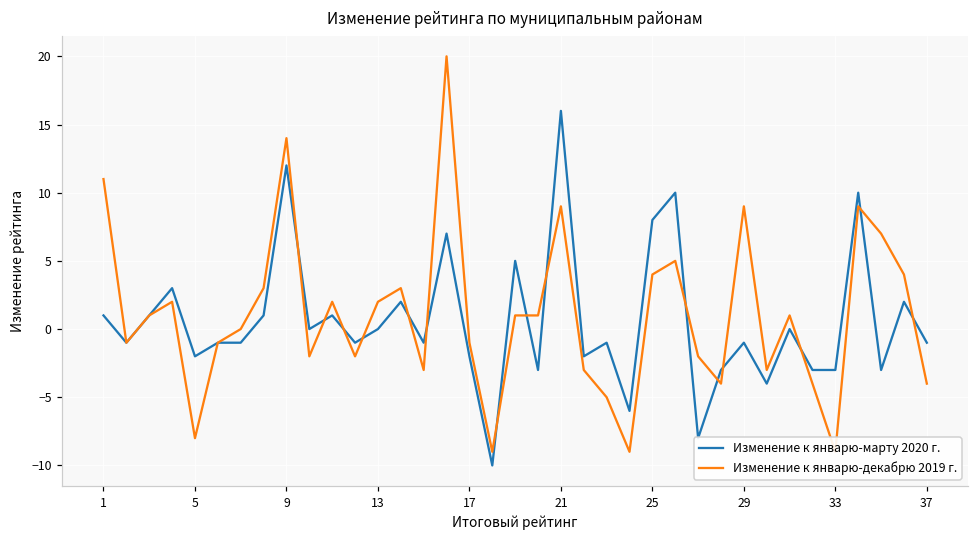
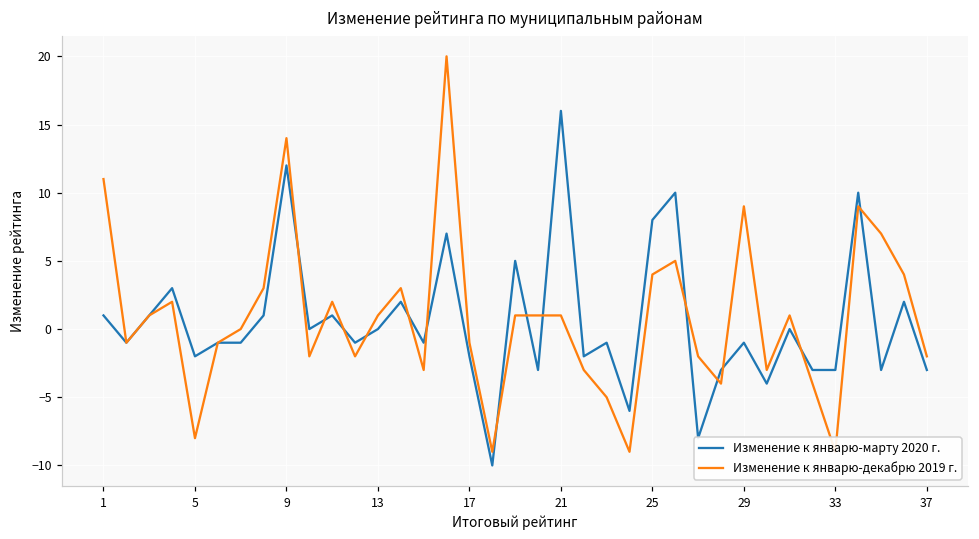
Изменение к январю-декабрю 2019 г., 13: 2 -> 1
Изменение к январю-декабрю 2019 г., 21: 9 -> 1
Изменение к январю-марту 2020 г., 37: -1 -> -3
Изменение к январю-декабрю 2019 г., 37: -4 -> -2
